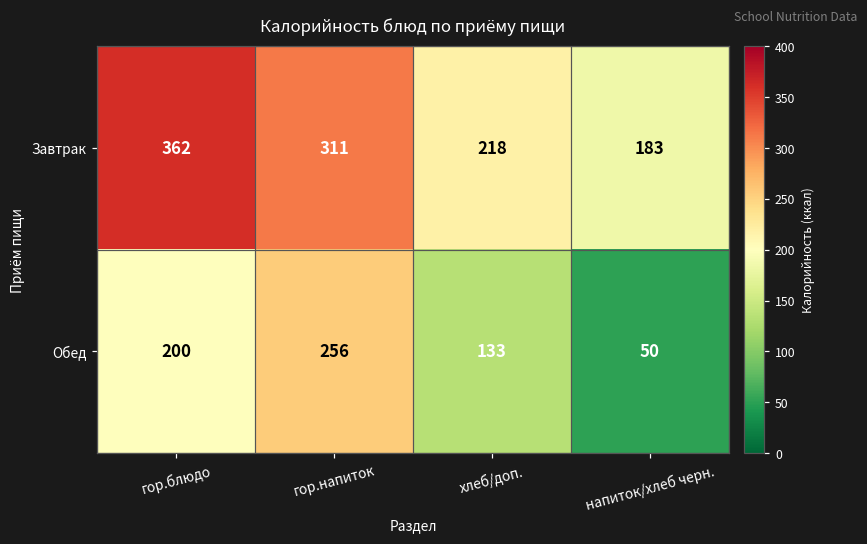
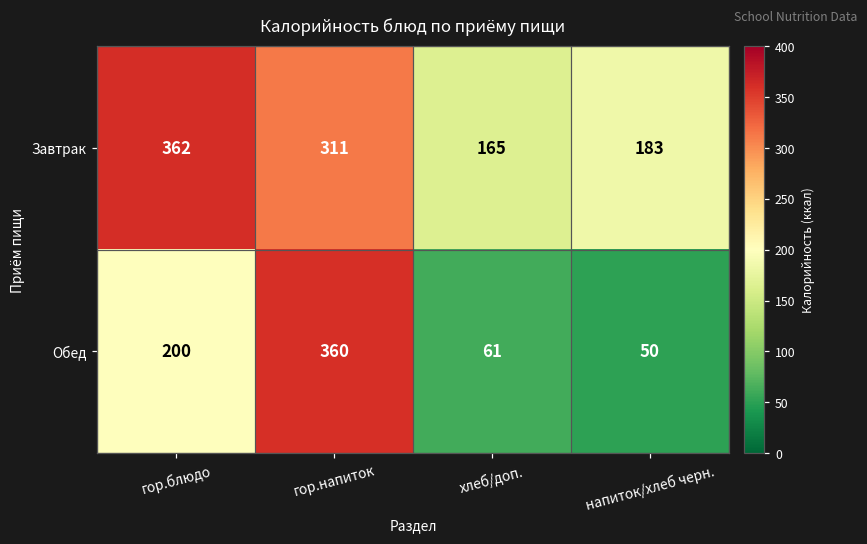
Завтрак, хлеб/доп.: 218 -> 165
Обед, гор.напиток: 256 -> 360
Обед, хлеб/доп.: 133 -> 61
